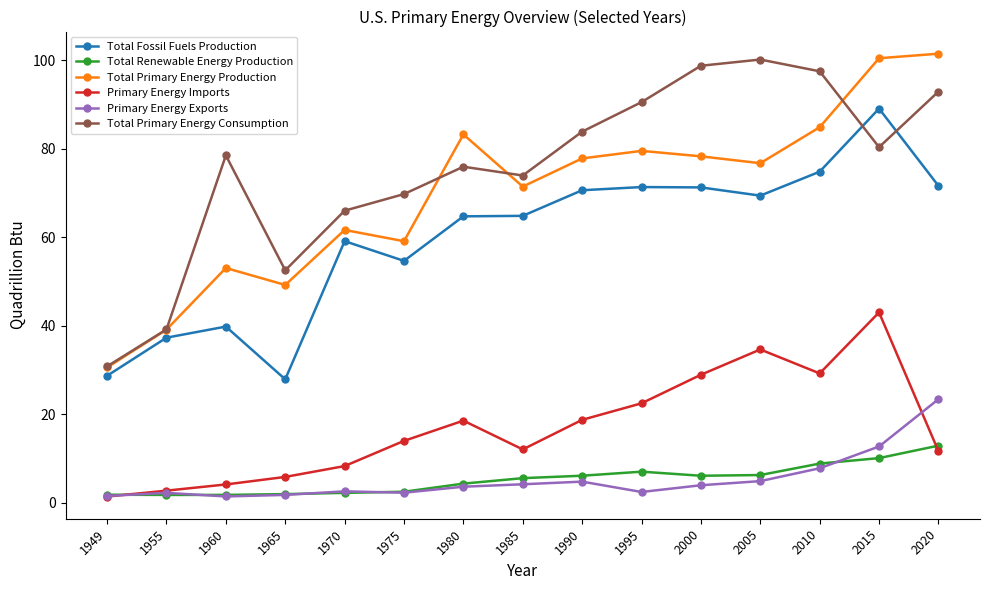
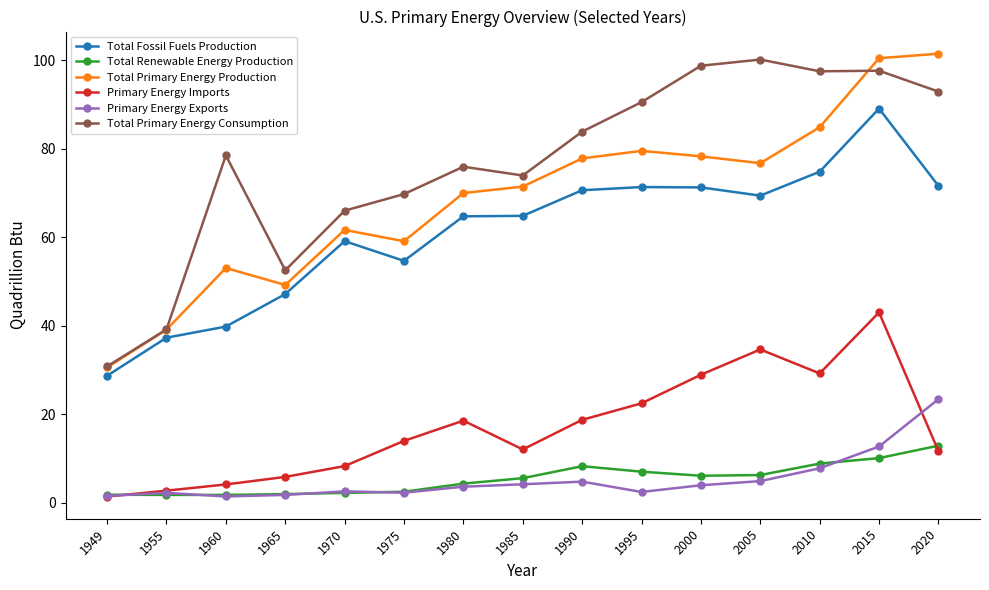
Total Fossil Fuels Production, 1965: 28 -> 47
Total Primary Energy Production, 1980: 83 -> 70
Total Renewable Energy Production, 1990: 6 -> 8
Total Primary Energy Consumption, 2015: 80 -> 98
